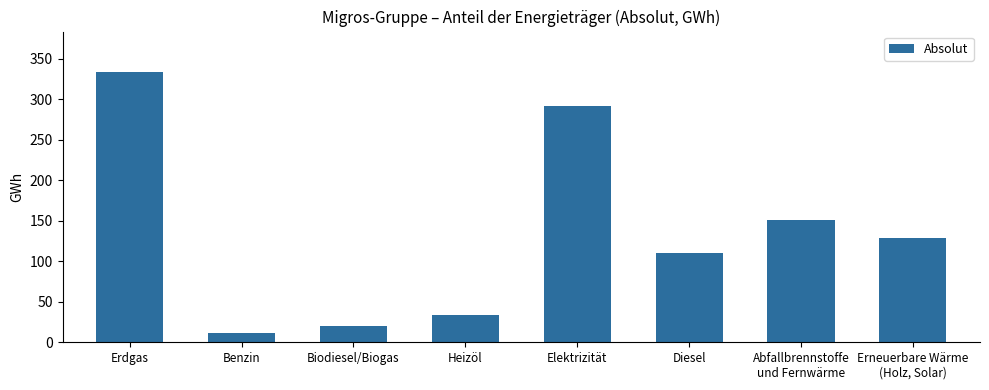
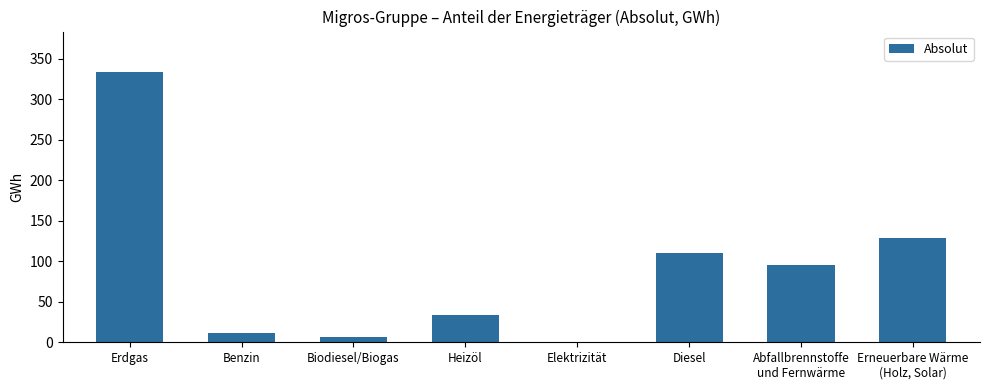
Biodiesel/Biogas: 20 -> 10
Elektrizität: 290 -> 0
Abfallbrennstoffe und Fernwärme: 150 -> 100
